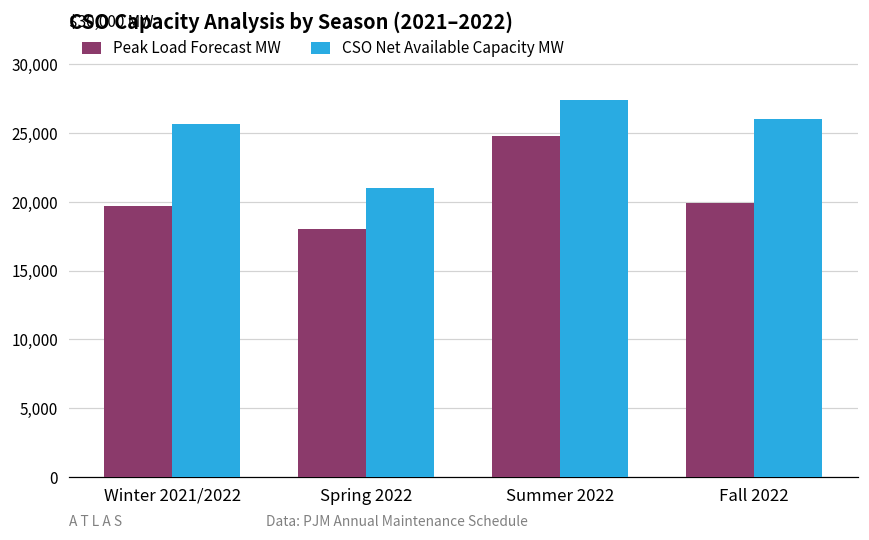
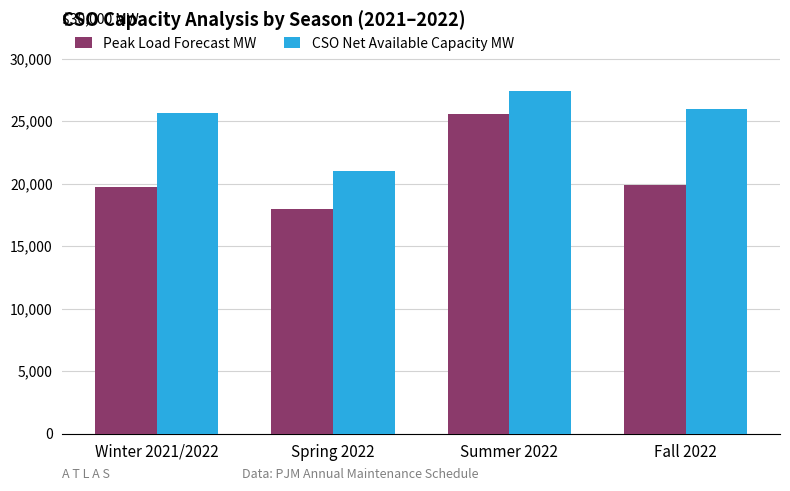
Peak Load Forecast MW, Summer 2022: 24,800 -> 25,600
